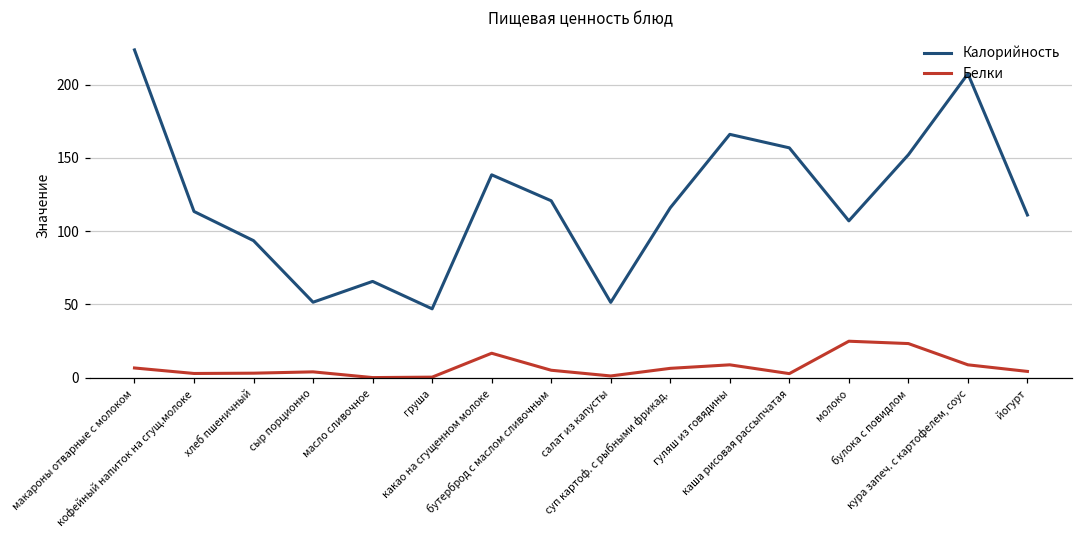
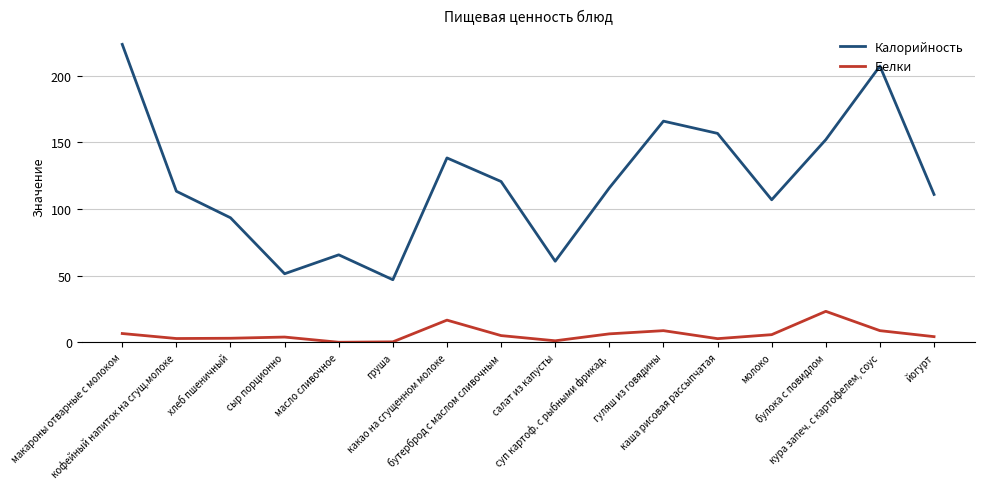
Калорийность, салат из капусты: 51 -> 61
Белки, молоко: 25 -> 6
